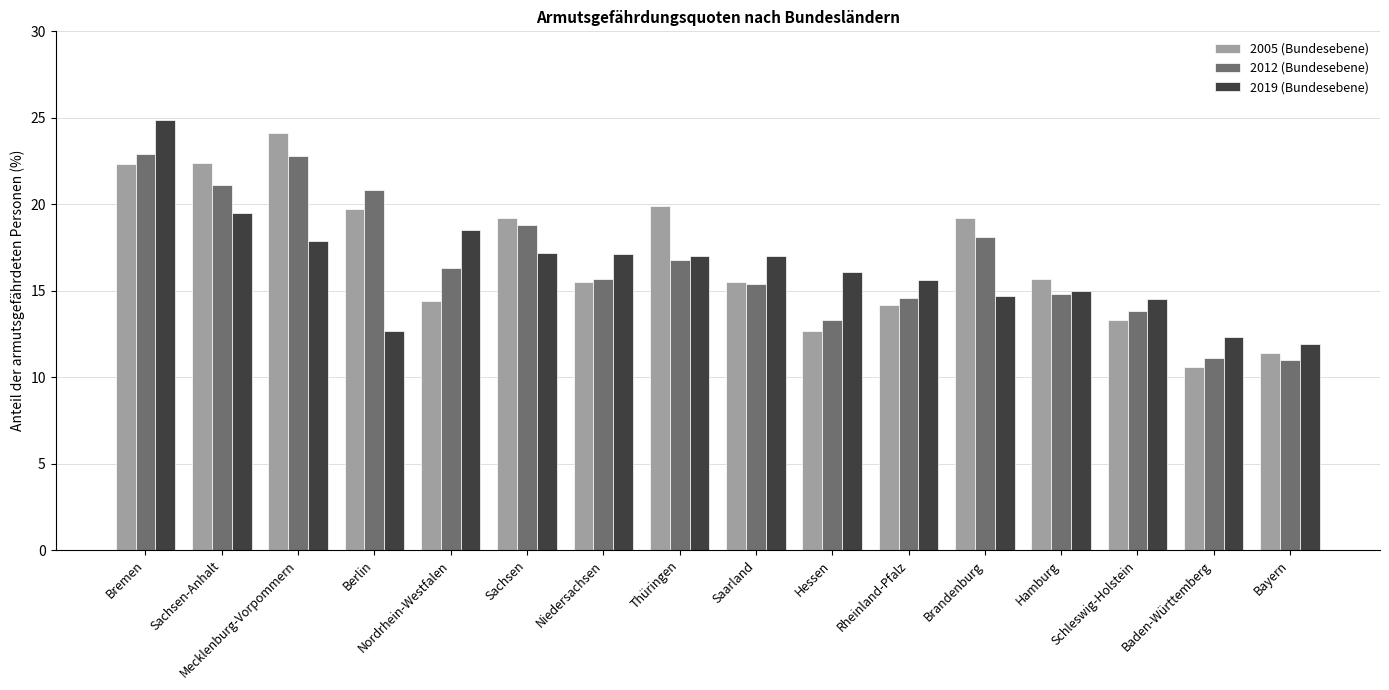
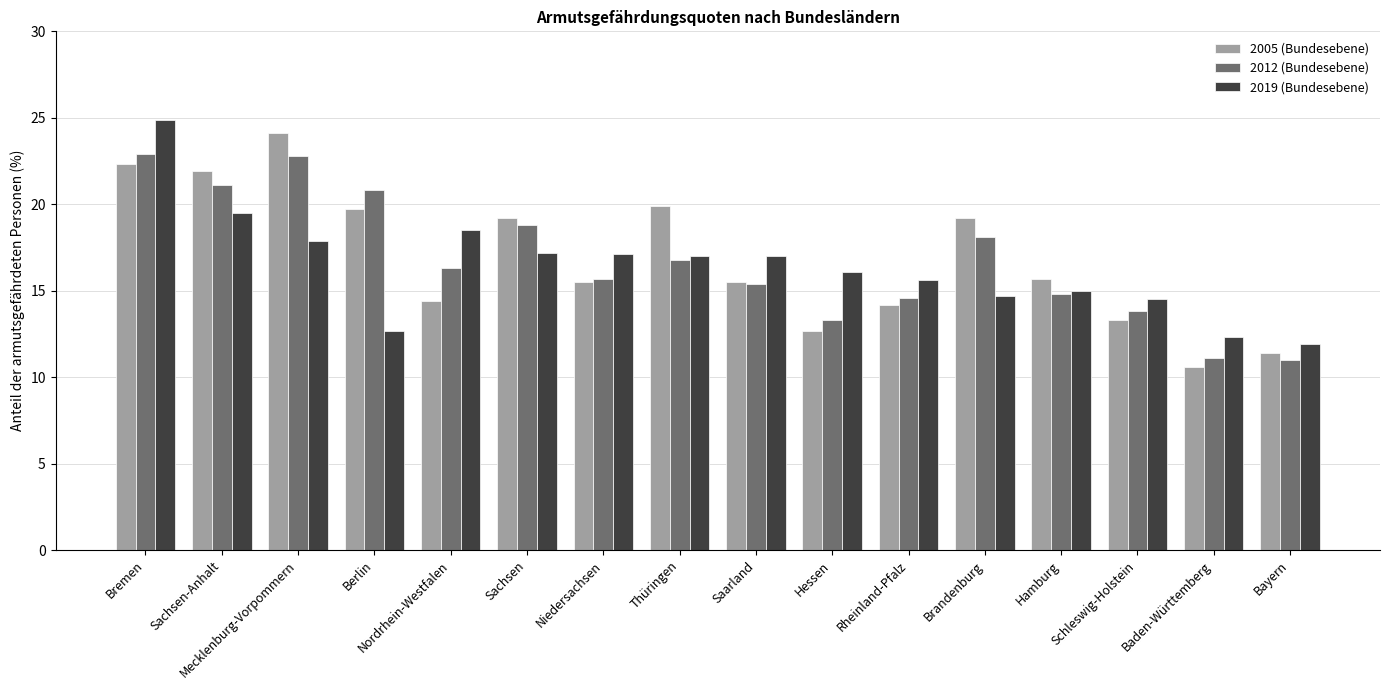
2005 (Bundesebene), Sachsen-Anhalt: 22.4 -> 21.9
